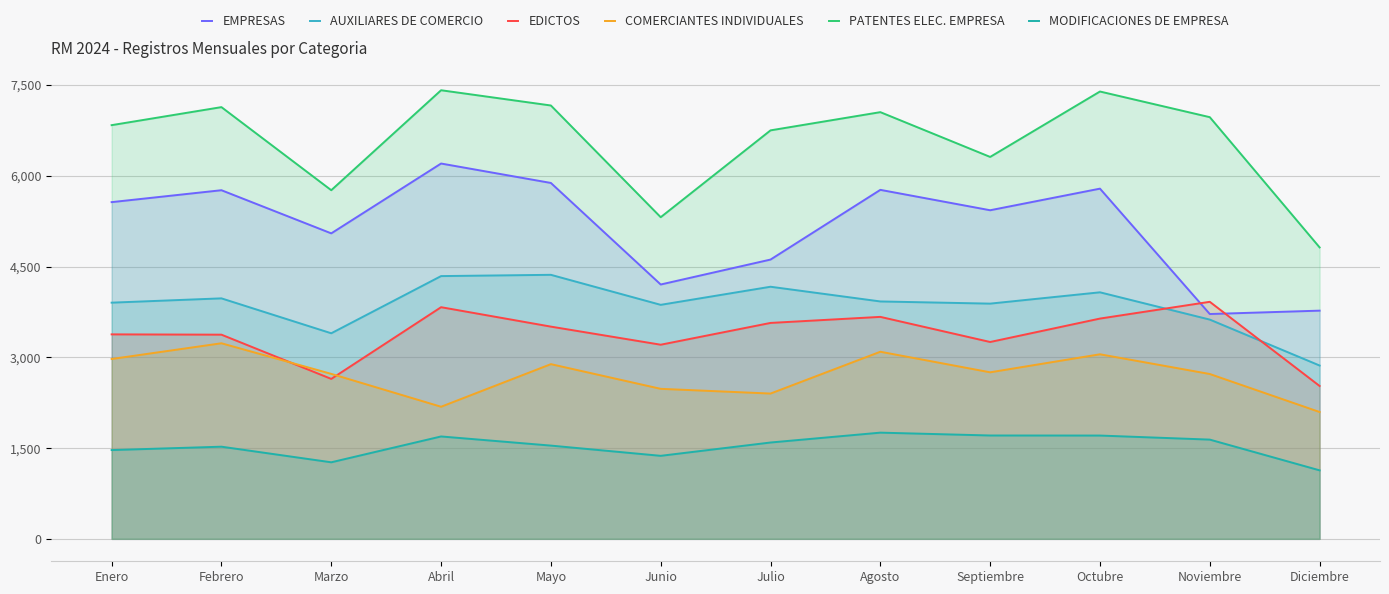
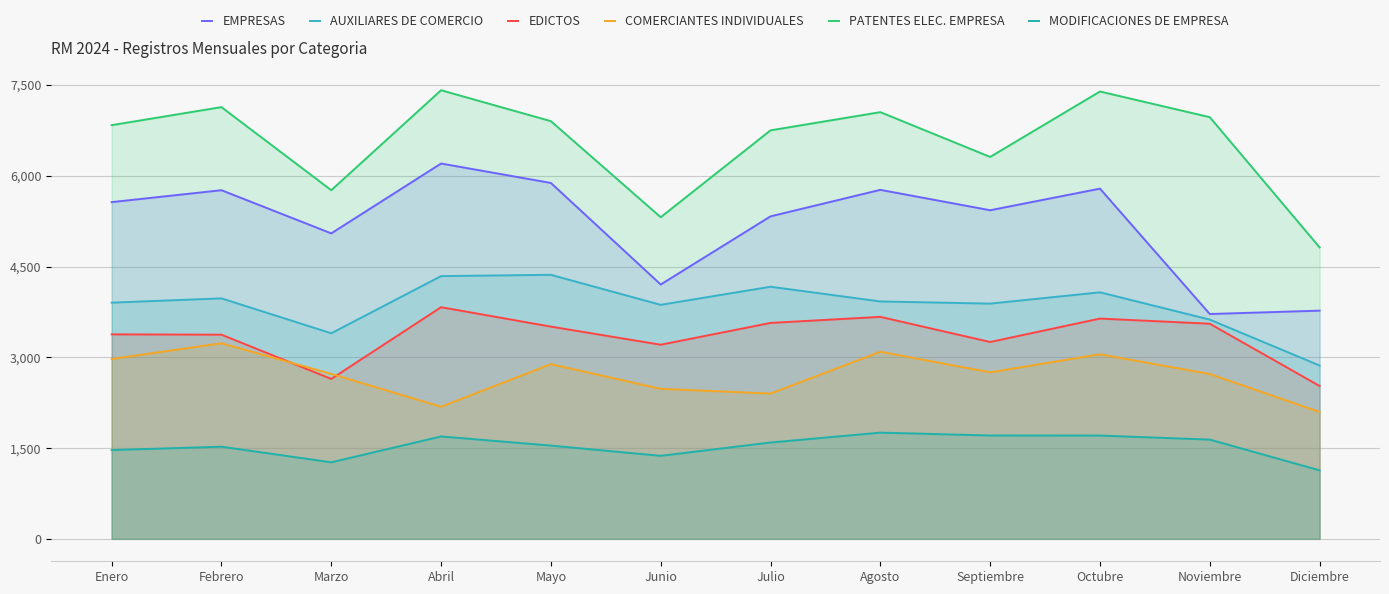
PATENTES ELEC. EMPRESA, Mayo: 7,200 -> 6,900
EMPRESAS, Julio: 4,600 -> 5,300
EDICTOS, Noviembre: 3,900 -> 3,600
